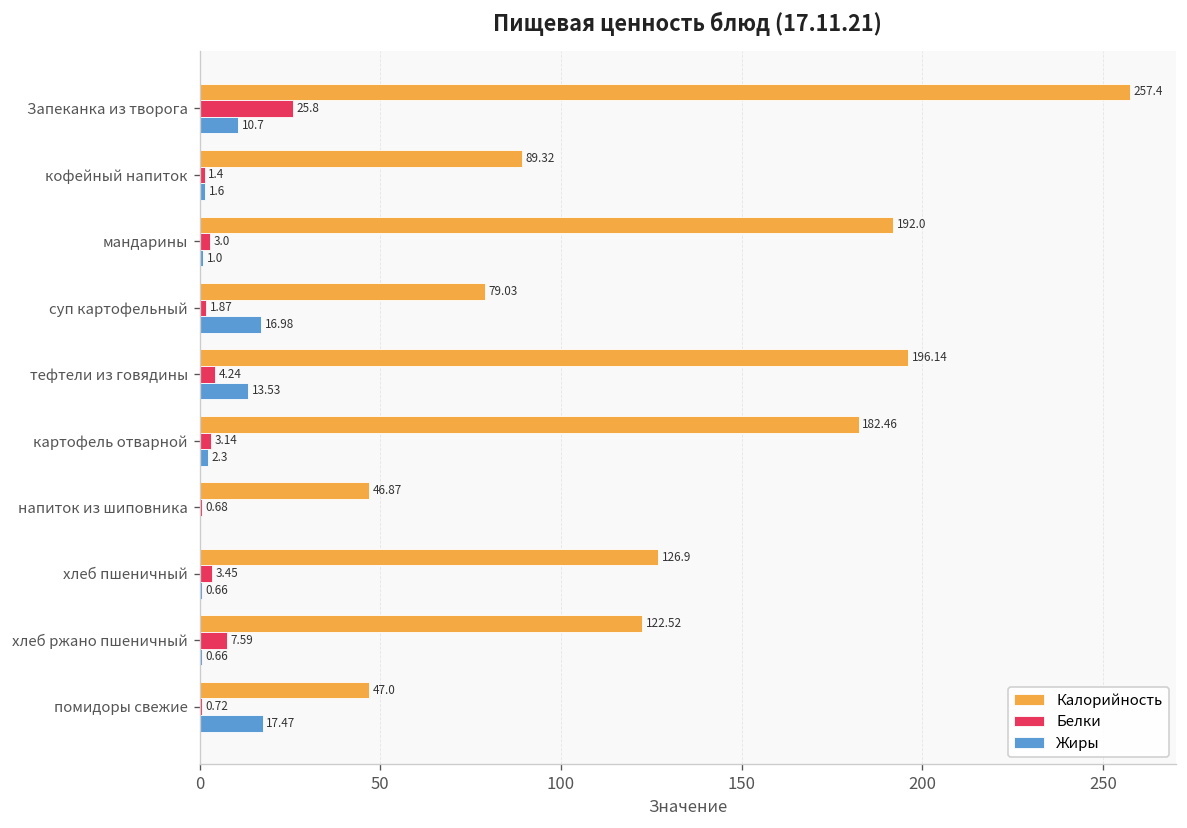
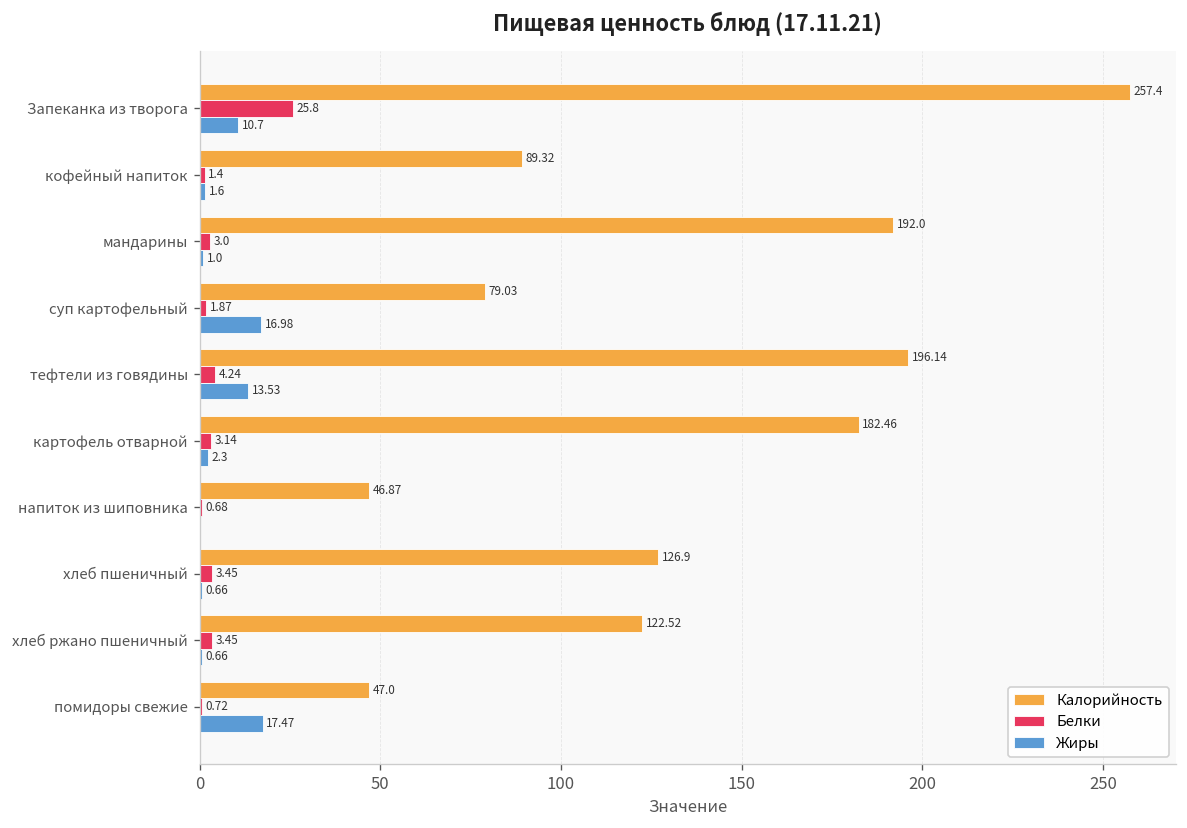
Белки, хлеб ржано пшеничный: 7.59 -> 3.45
